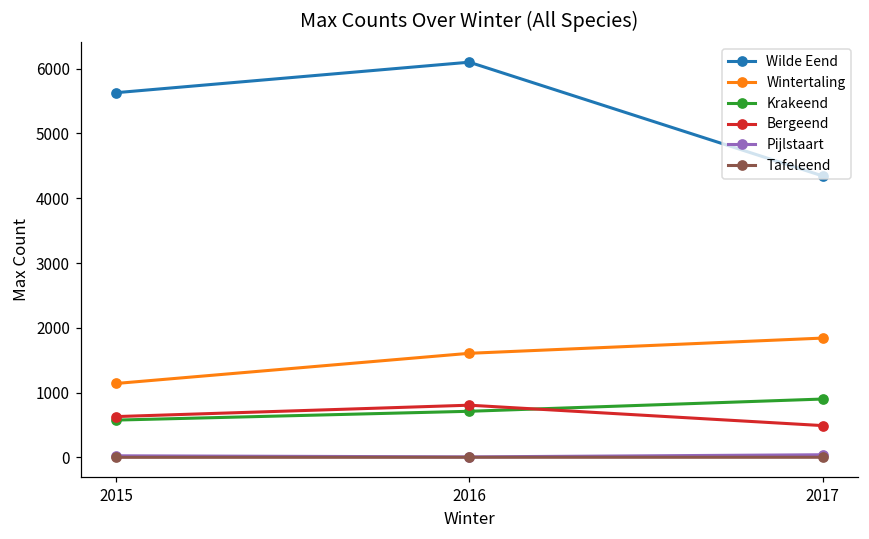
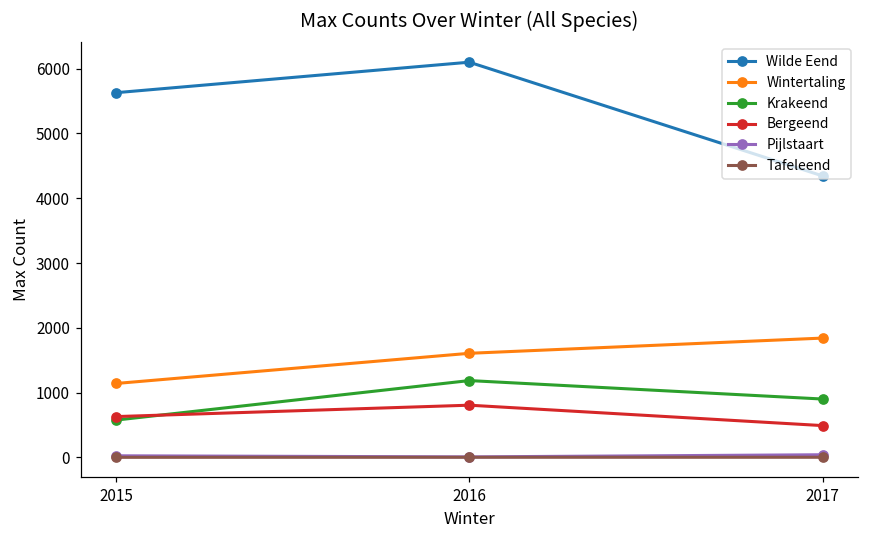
Krakeend, 2016: 700 -> 1200
